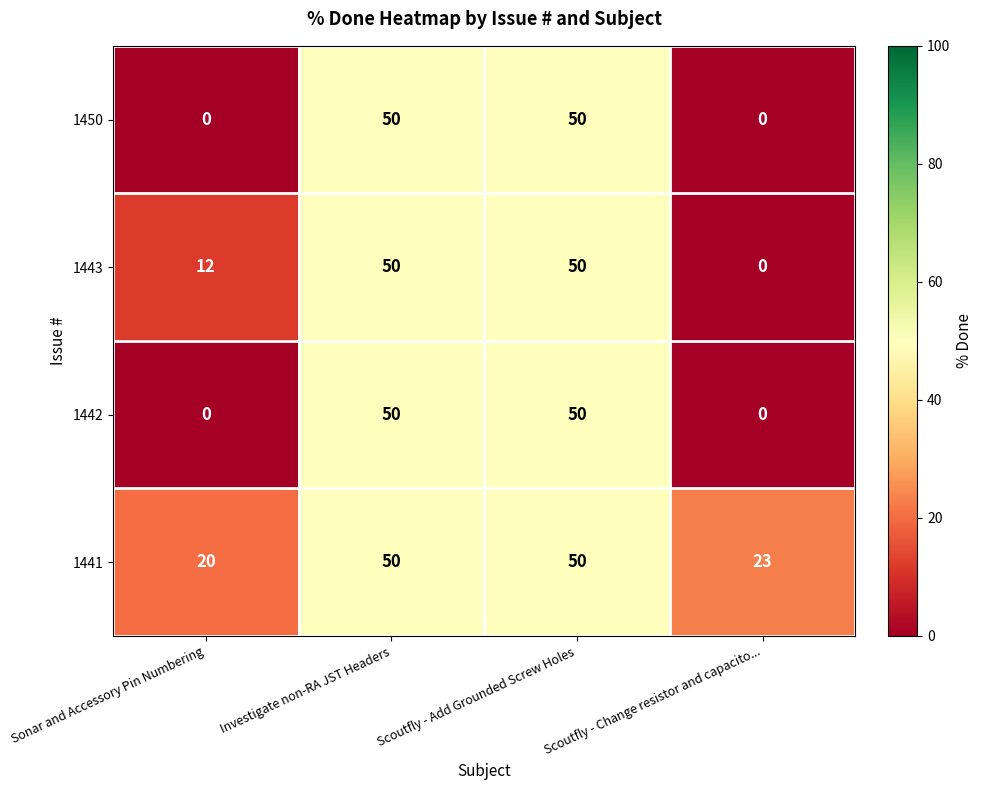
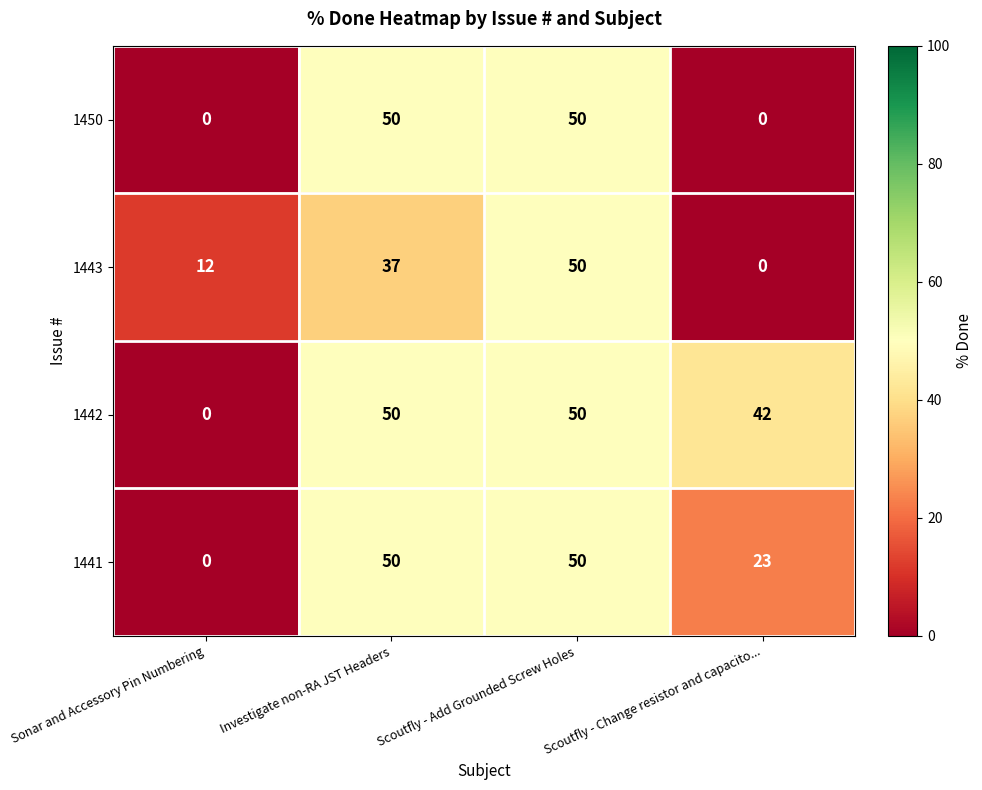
1443, Investigate non-RA JST Headers: 50 -> 37
1442, Scoutfly - Change resistor and capacito...: 0 -> 42
1441, Sonar and Accessory Pin Numbering: 20 -> 0
